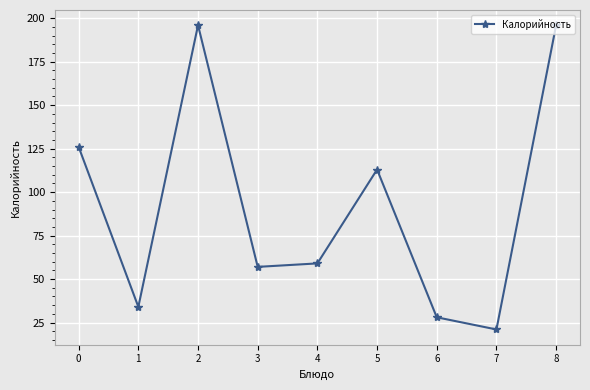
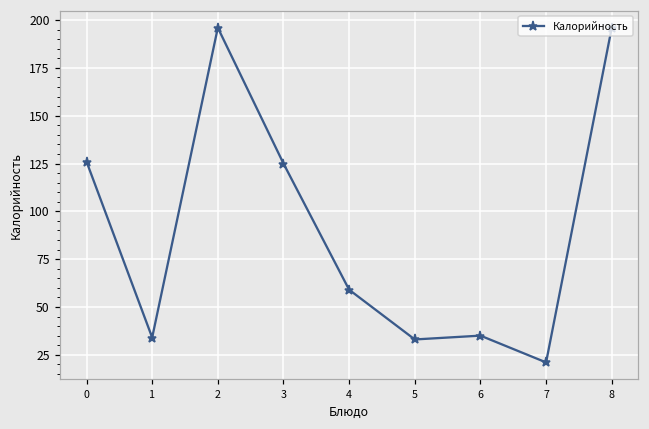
3: 57 -> 125
5: 113 -> 33
6: 28 -> 35
